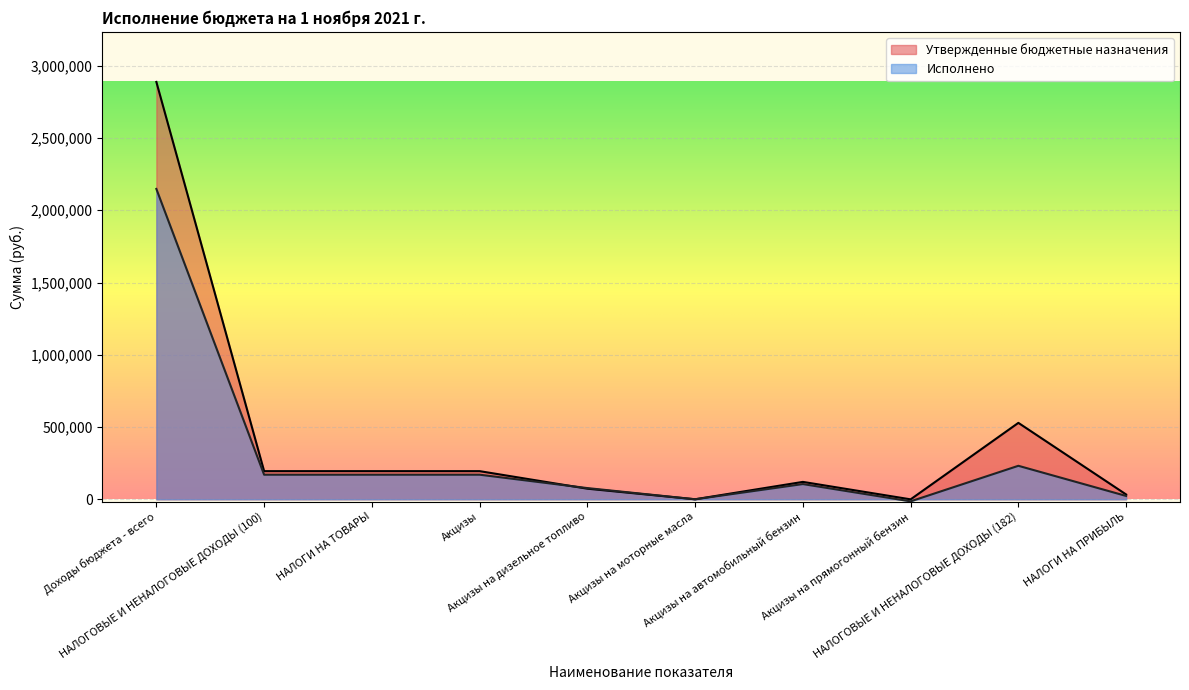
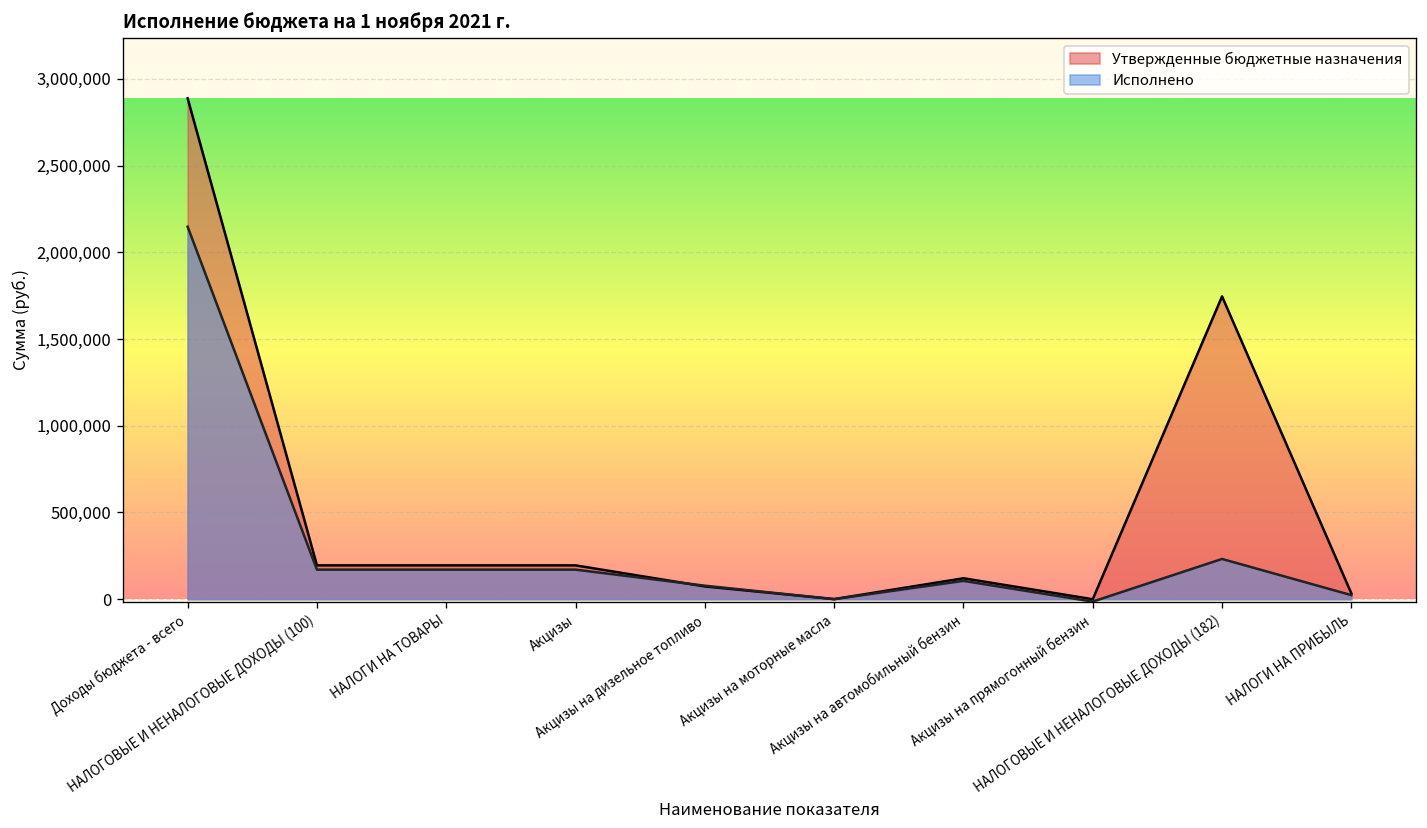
Утвержденные бюджетные назначения, НАЛОГОВЫЕ И НЕНАЛОГОВЫЕ ДОХОДЫ (182): 530,000 -> 1,750,000
